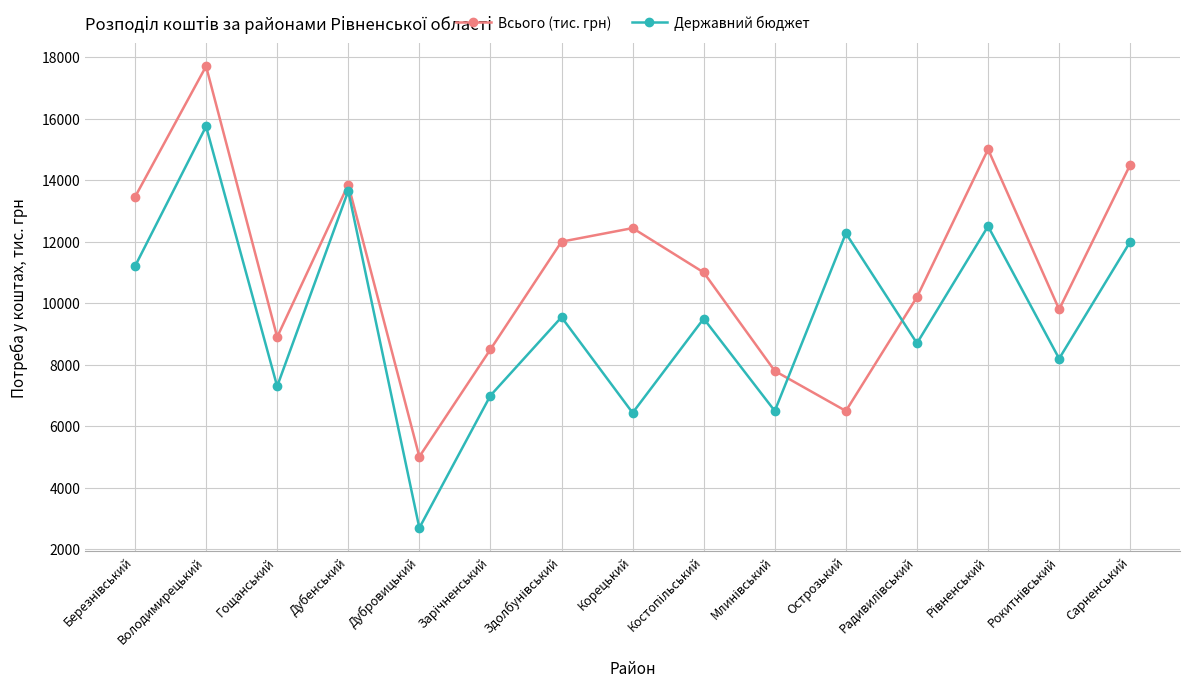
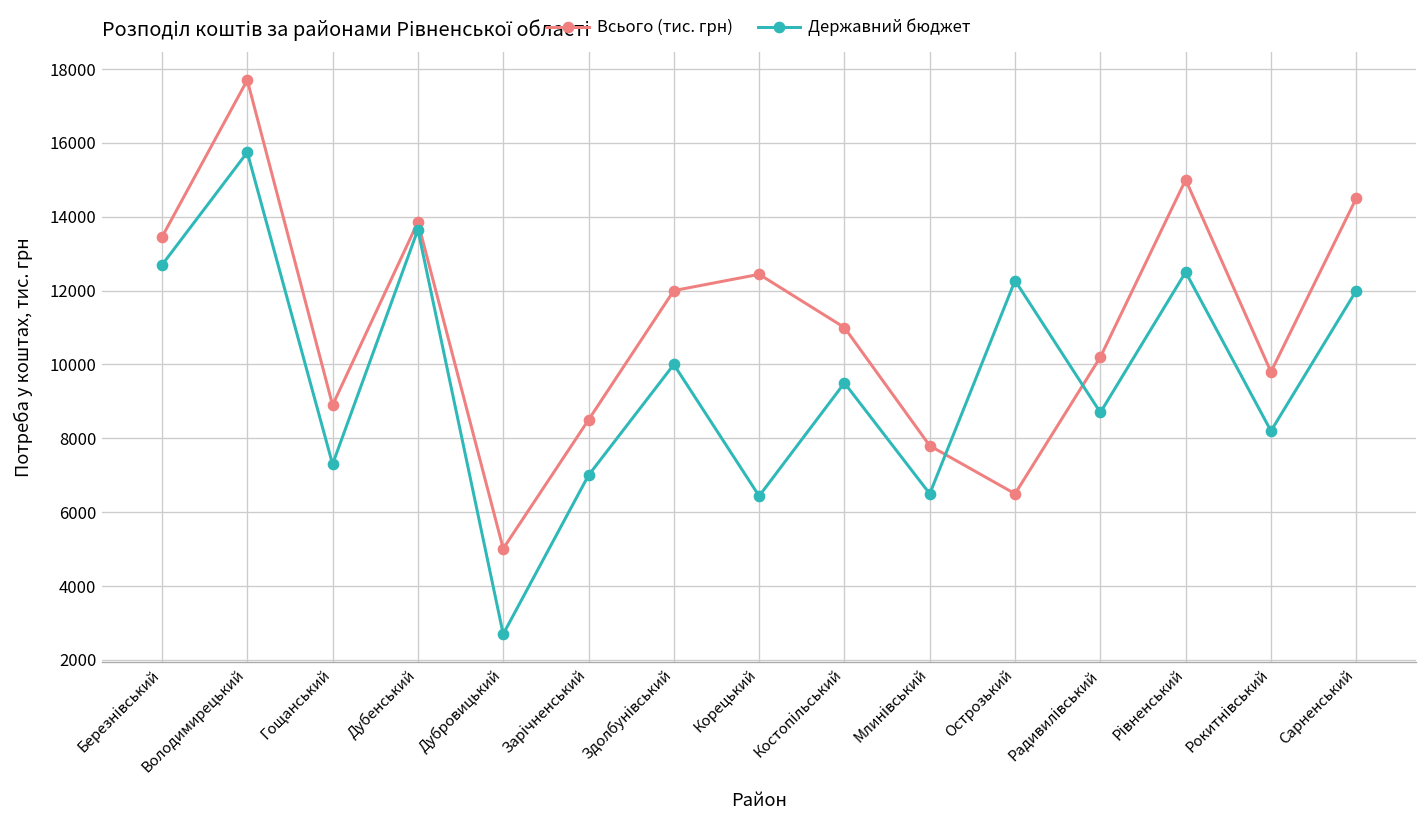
Державний бюджет, Березнівський: 11200 -> 12700
Державний бюджет, Здолбунівський: 9500 -> 10000
